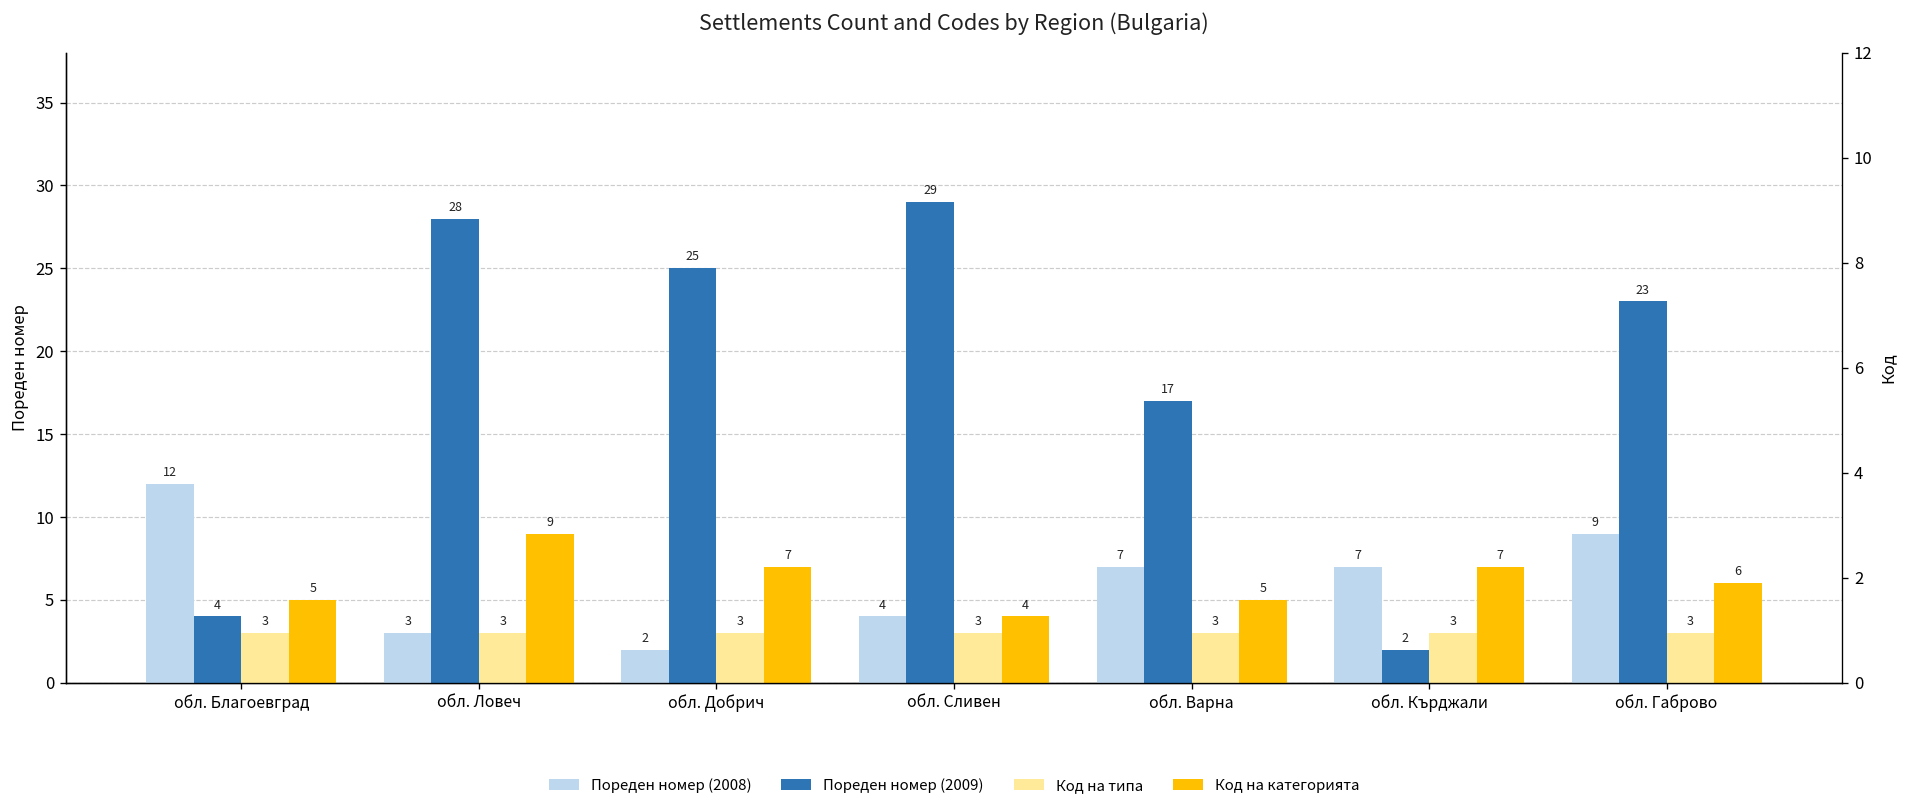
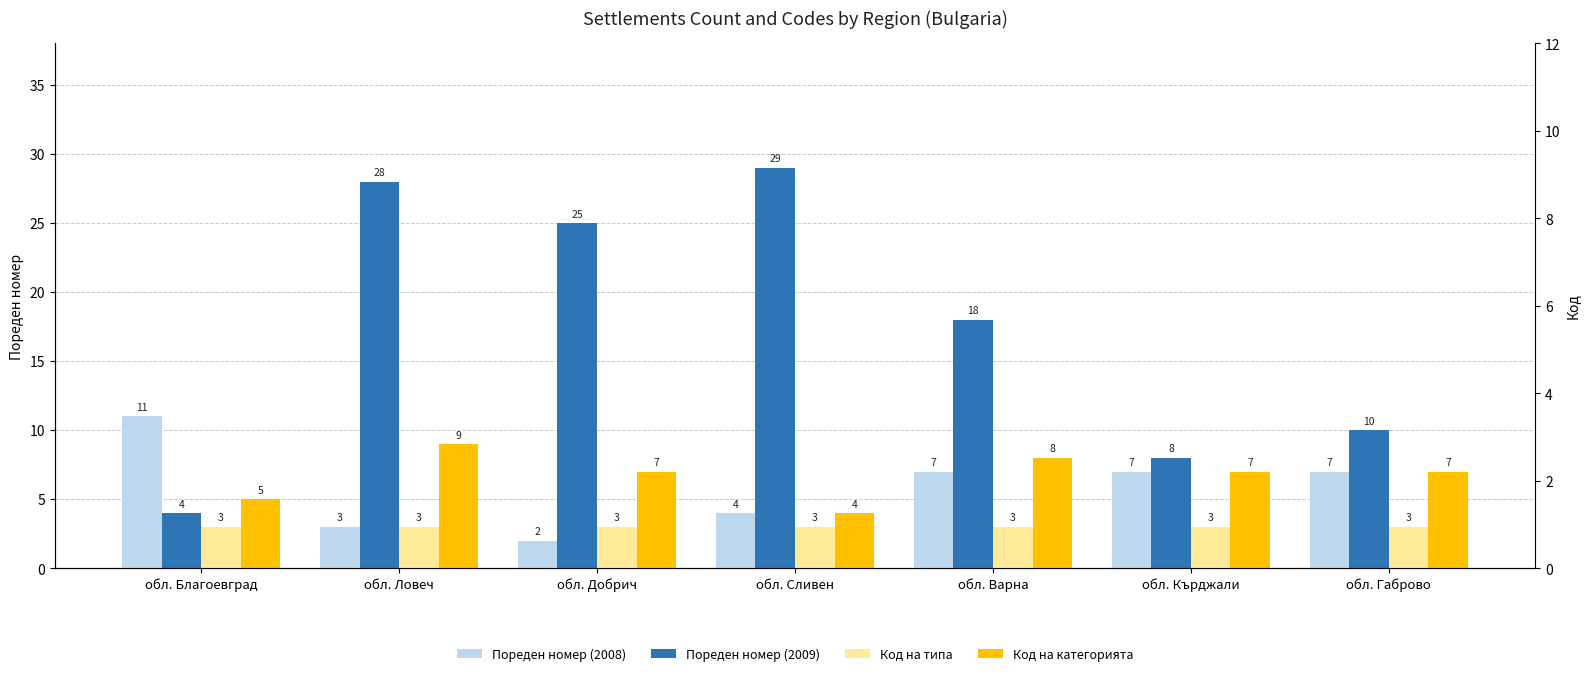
Пореден номер (2008), обл. Благоевград: 12 -> 11
Пореден номер (2009), обл. Варна: 17 -> 18
Код на категорията, обл. Варна: 5 -> 8
Пореден номер (2009), обл. Кърджали: 2 -> 8
Пореден номер (2008), обл. Габрово: 9 -> 7
Пореден номер (2009), обл. Габрово: 23 -> 10
Код на категорията, обл. Габрово: 6 -> 7
